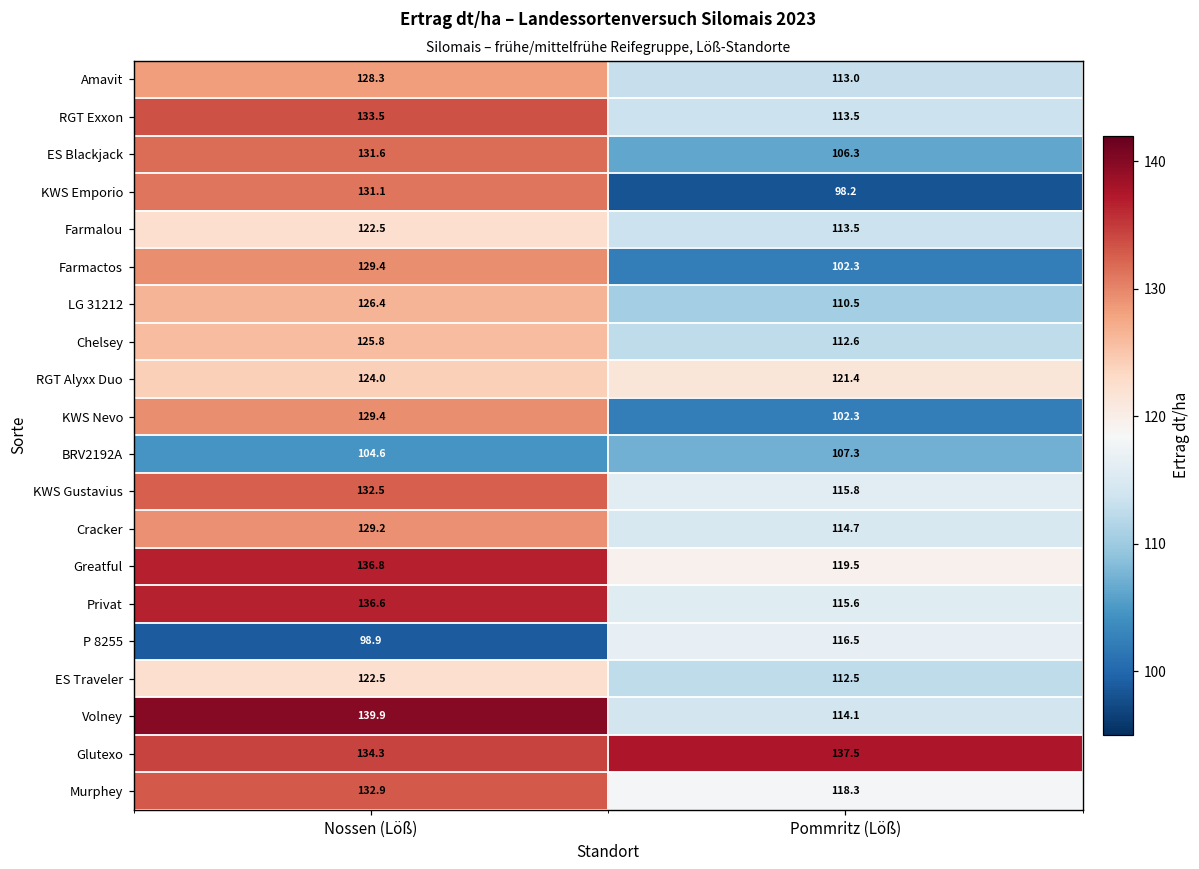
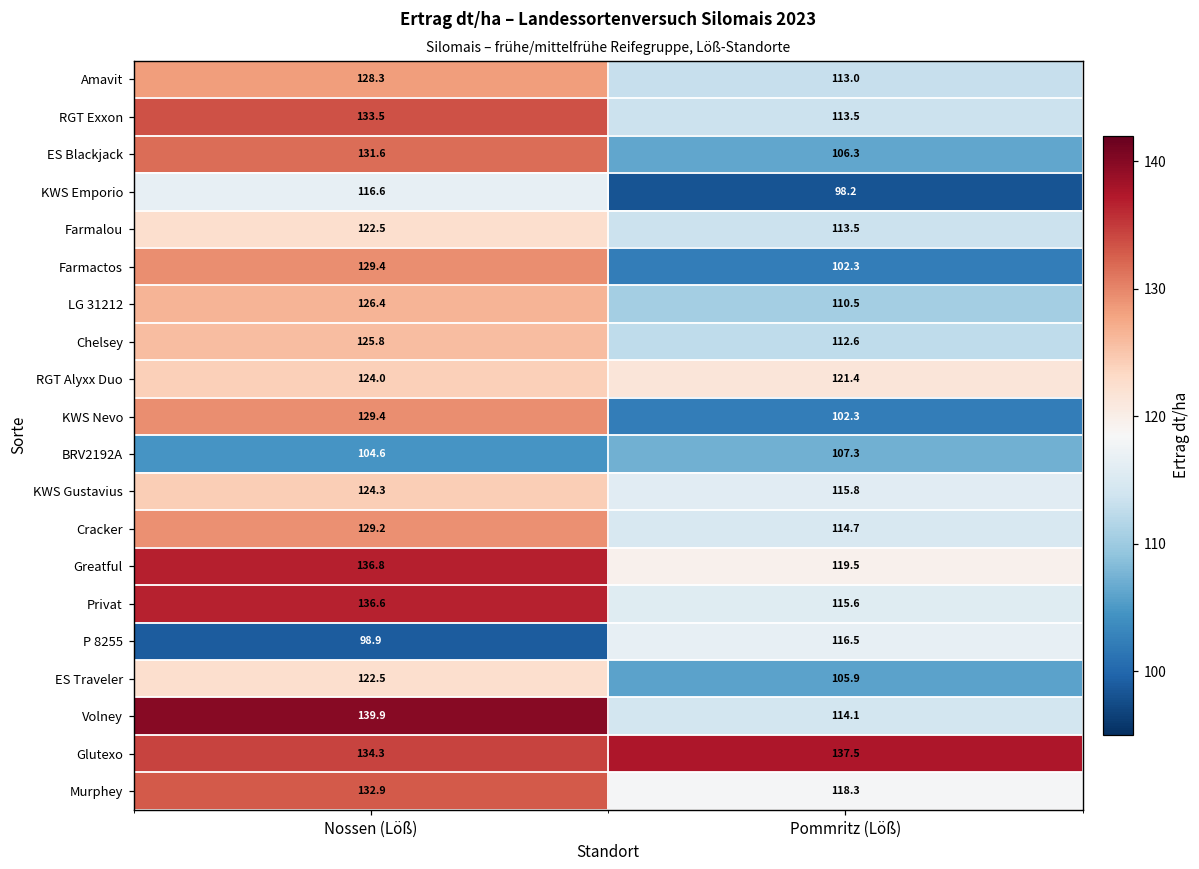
KWS Emporio, Nossen (Löß): 131.1 -> 116.6
KWS Gustavius, Nossen (Löß): 132.5 -> 124.3
ES Traveler, Pommritz (Löß): 112.5 -> 105.9
